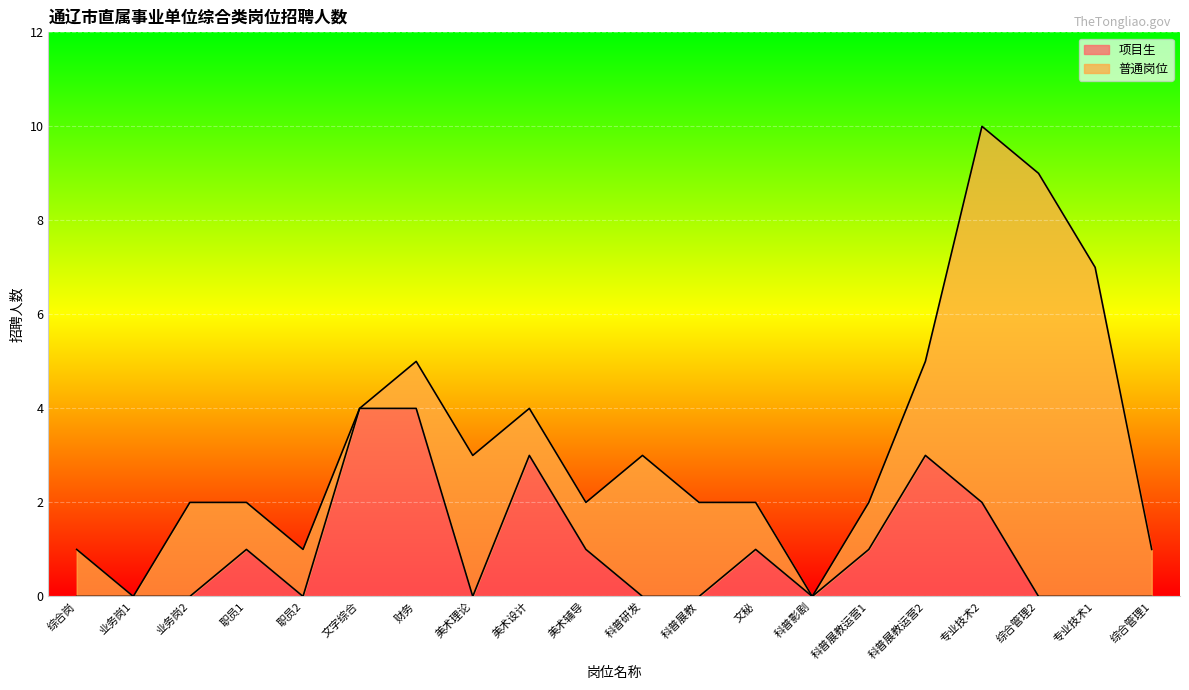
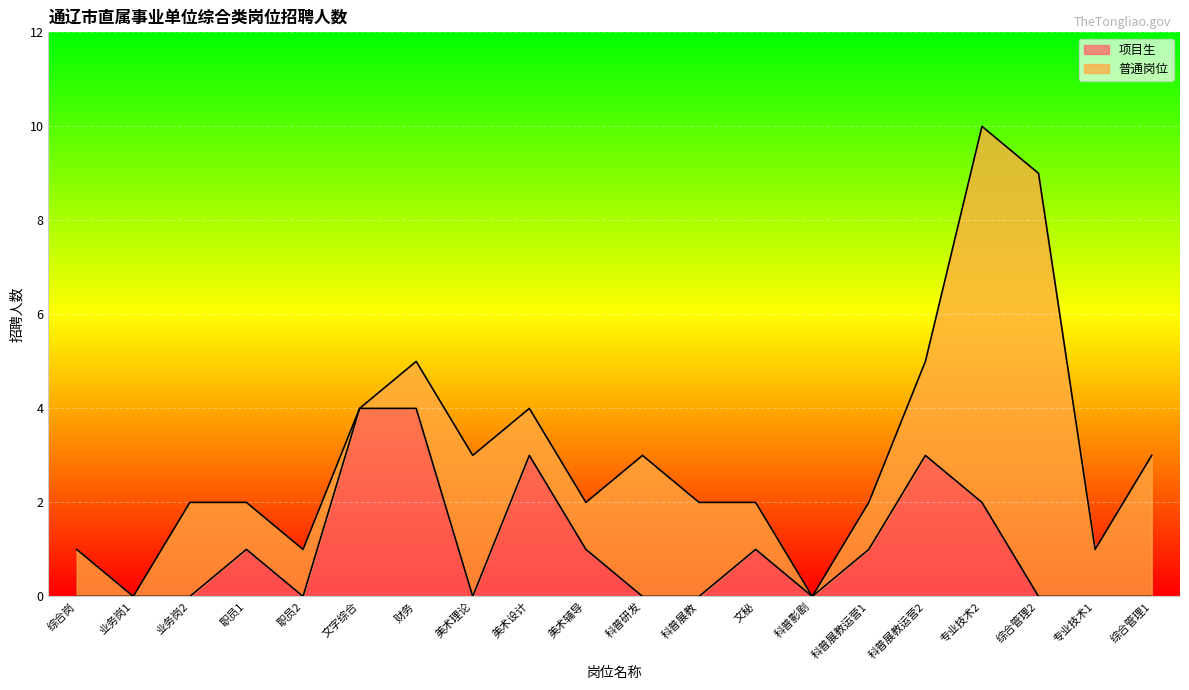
普通岗位, 专业技术1: 7 -> 1
普通岗位, 综合管理1: 1 -> 3
